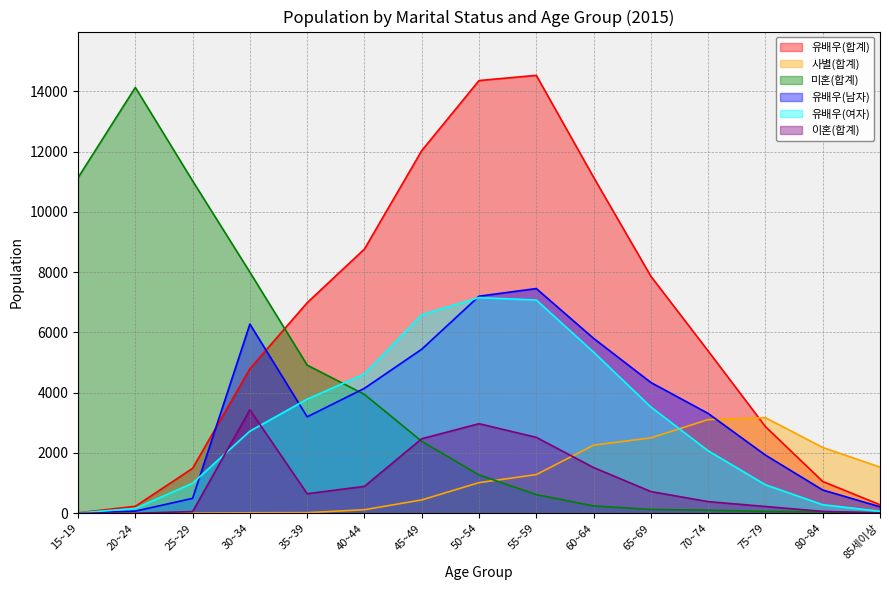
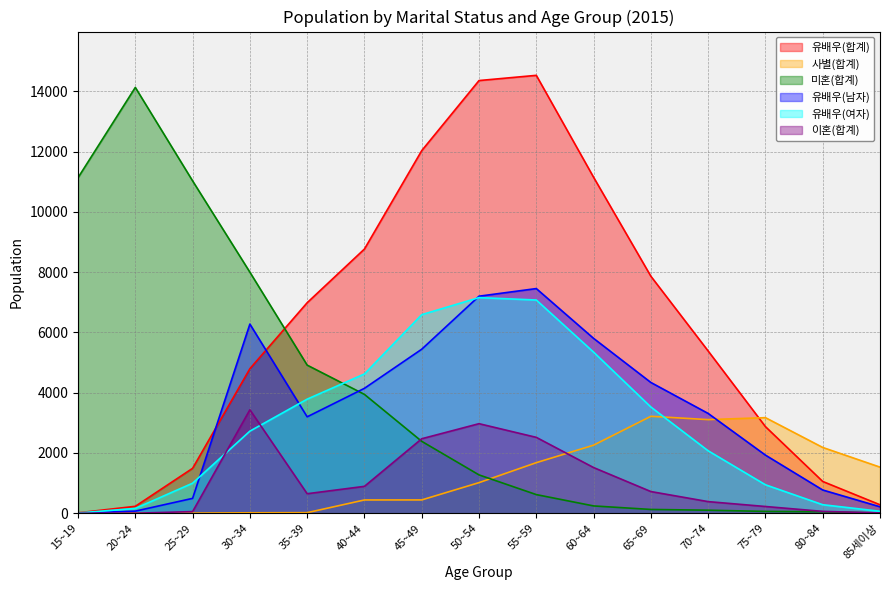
사별(합계), 40~44: 100 -> 400
사별(합계), 55~59: 1300 -> 1700
사별(합계), 65~69: 2500 -> 3200
